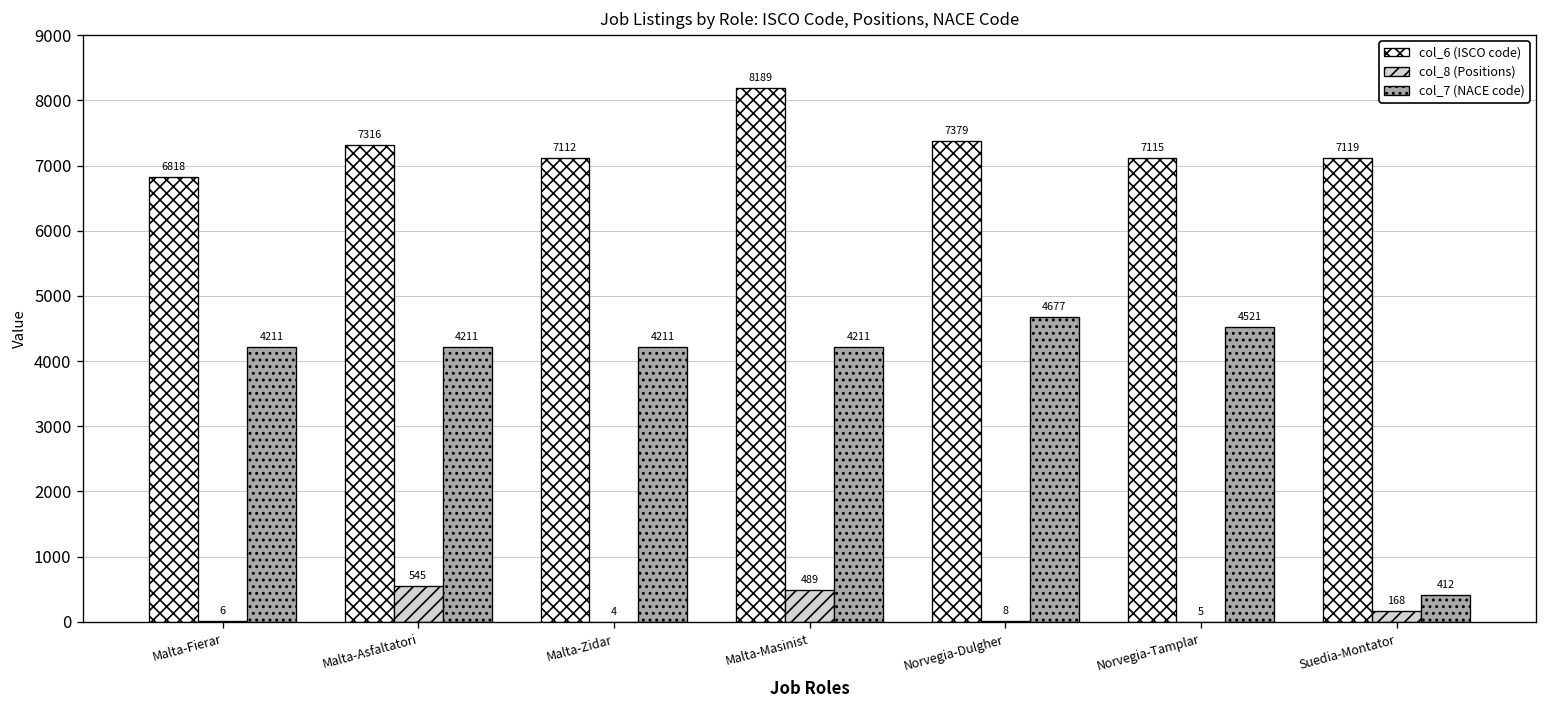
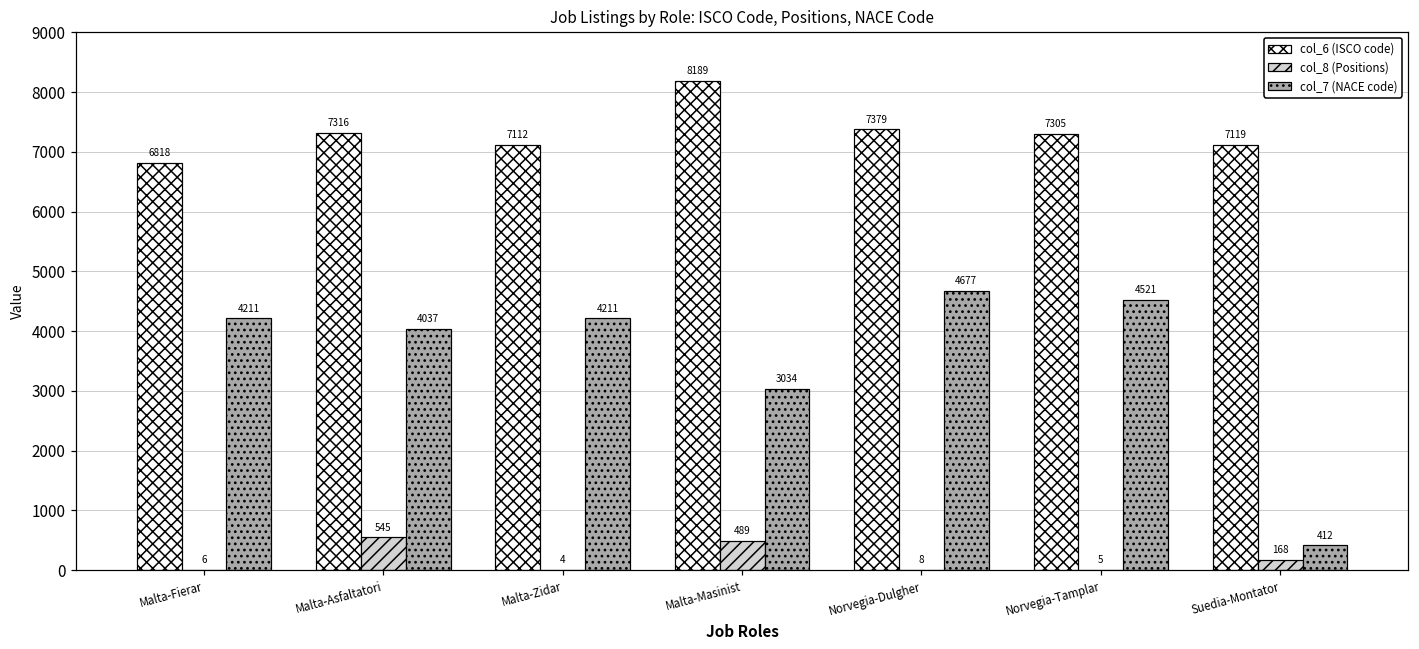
col_7 (NACE code), Malta-Asfaltatori: 4211 -> 4037
col_7 (NACE code), Malta-Masinist: 4211 -> 3034
col_6 (ISCO code), Norvegia-Tamplar: 7115 -> 7305
